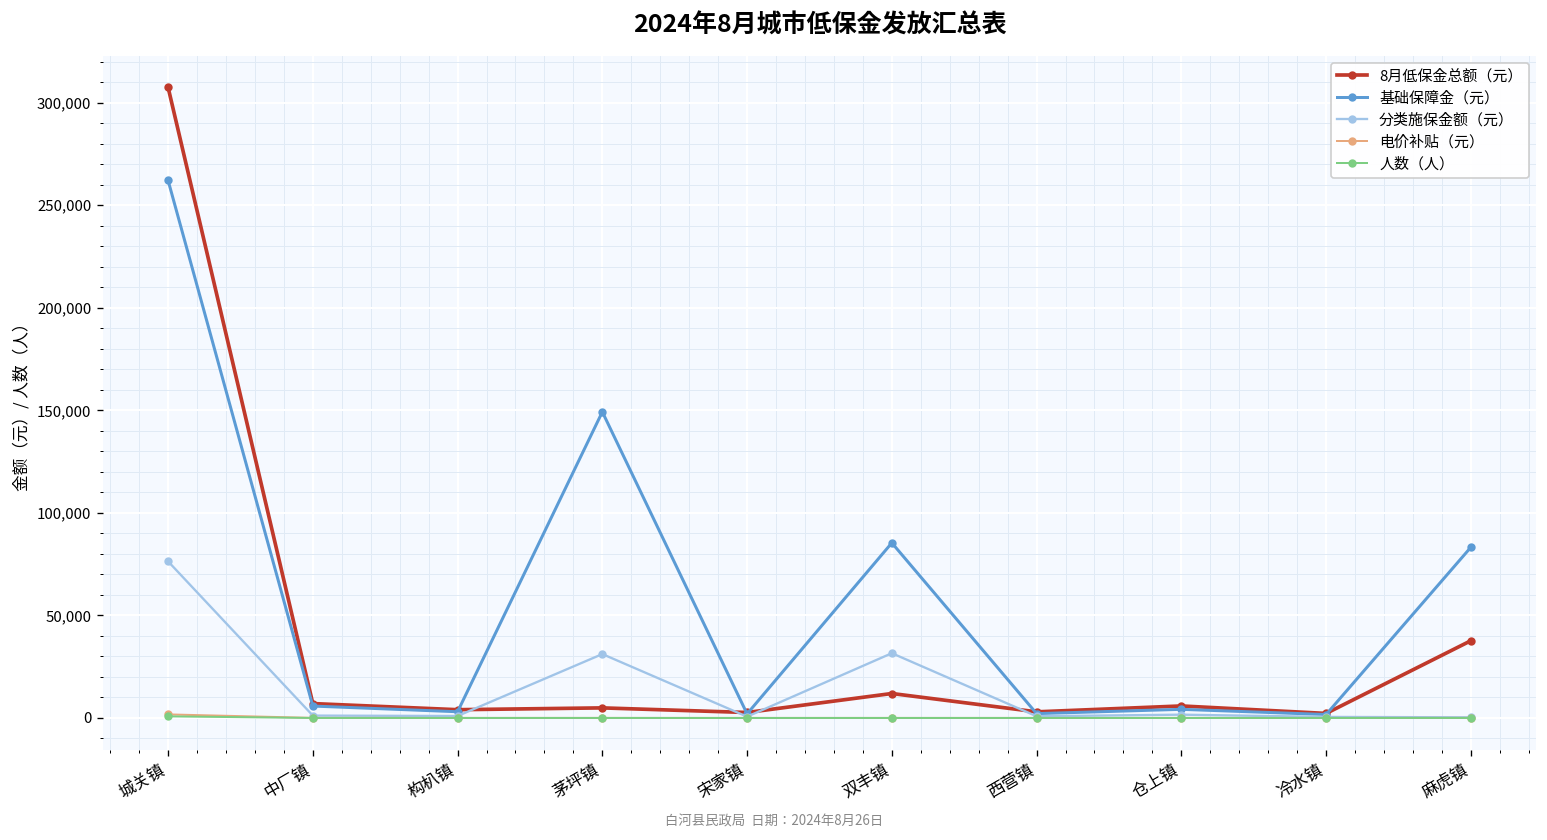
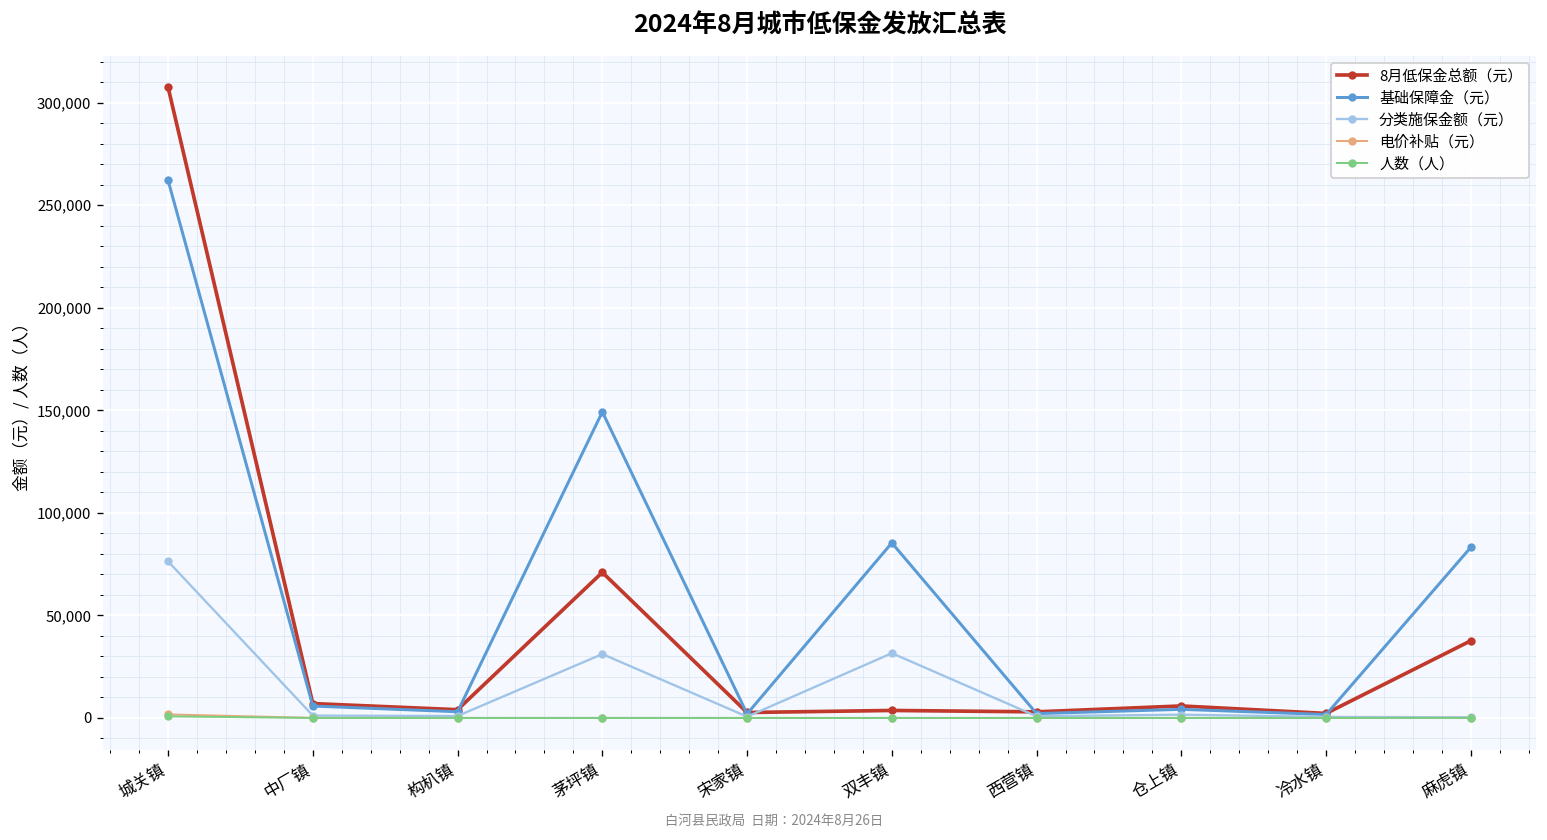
8月低保金总额（元）, 茅坪镇: 5,000 -> 71,000
8月低保金总额（元）, 双丰镇: 12,000 -> 4,000
